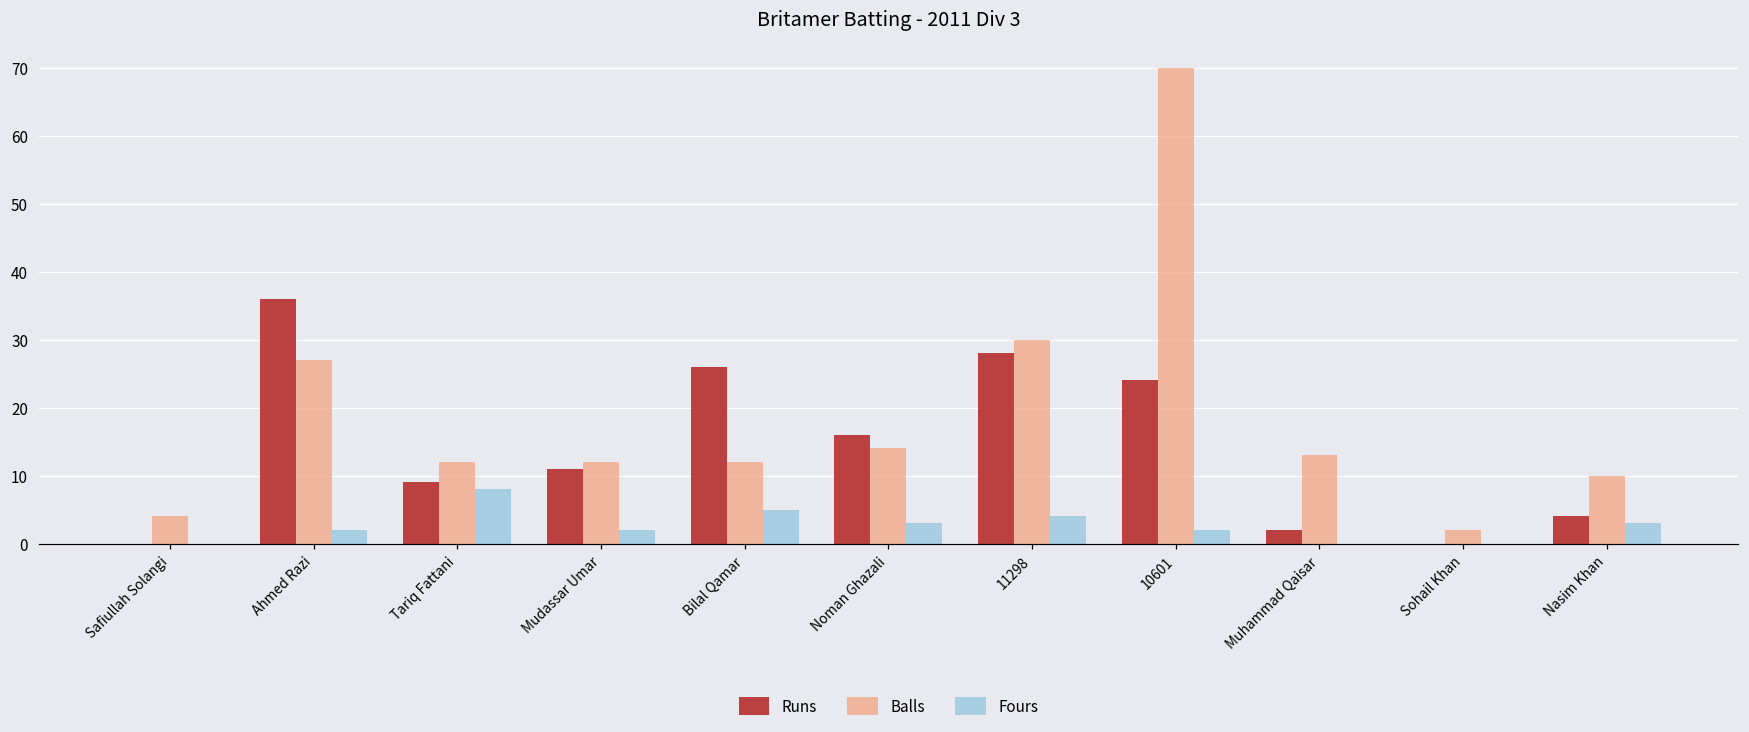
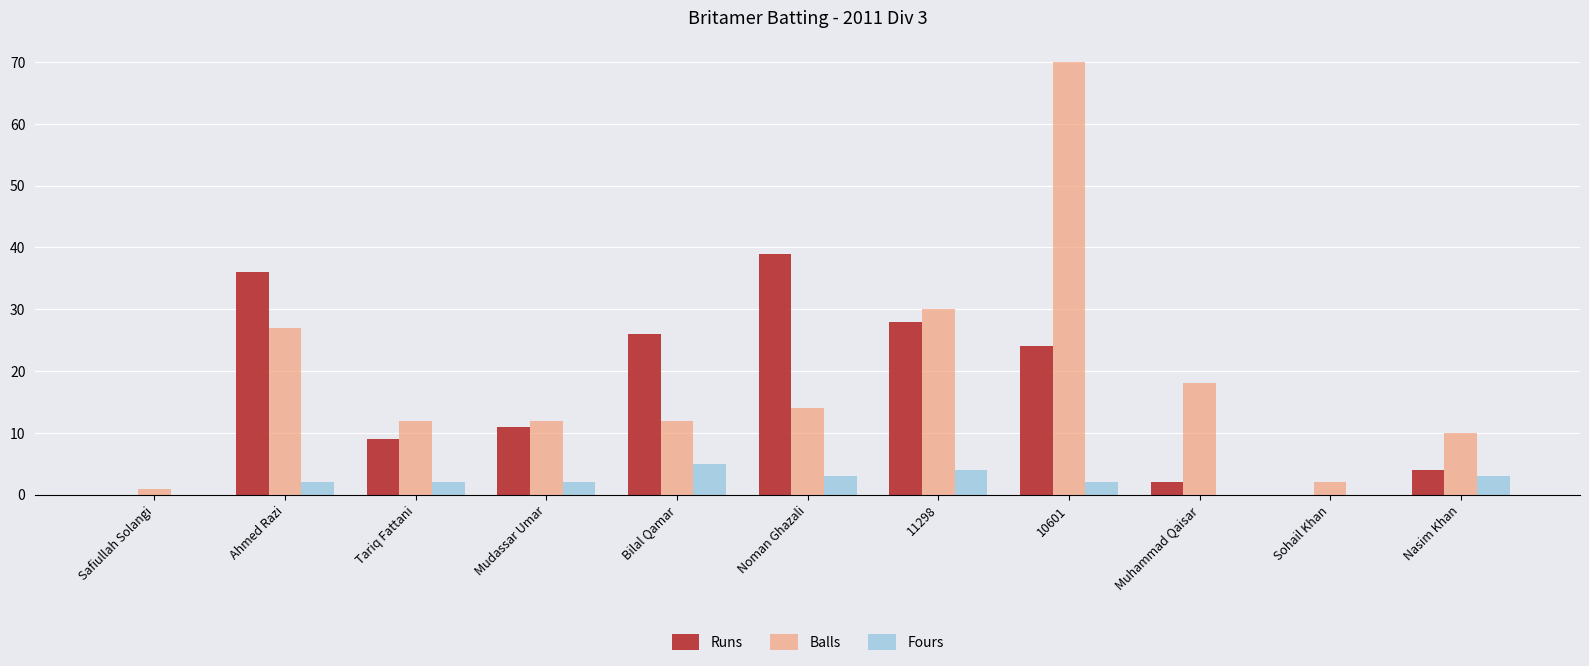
Balls, Safiullah Solangi: 4 -> 1
Fours, Tariq Fattani: 8 -> 2
Runs, Noman Ghazali: 16 -> 39
Balls, Muhammad Qaisar: 13 -> 18
